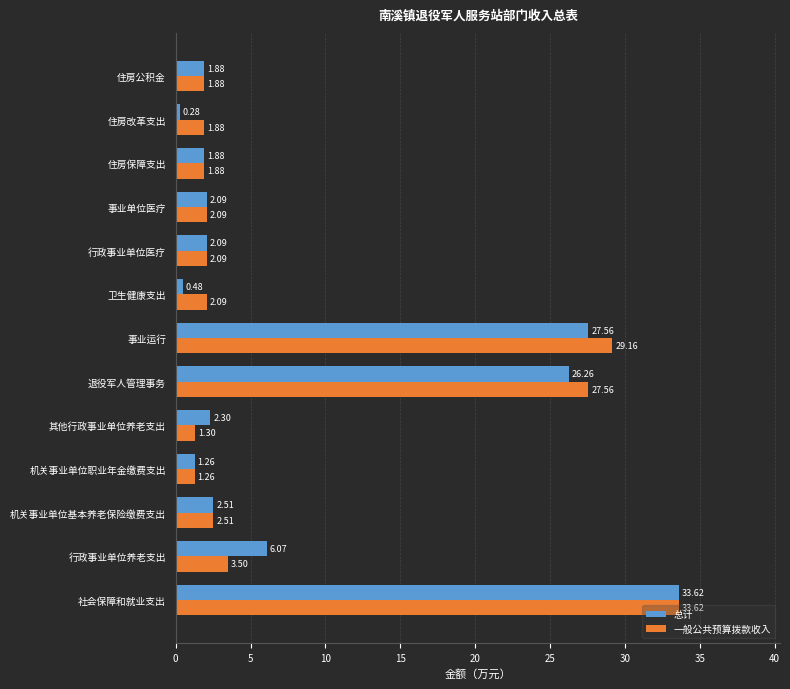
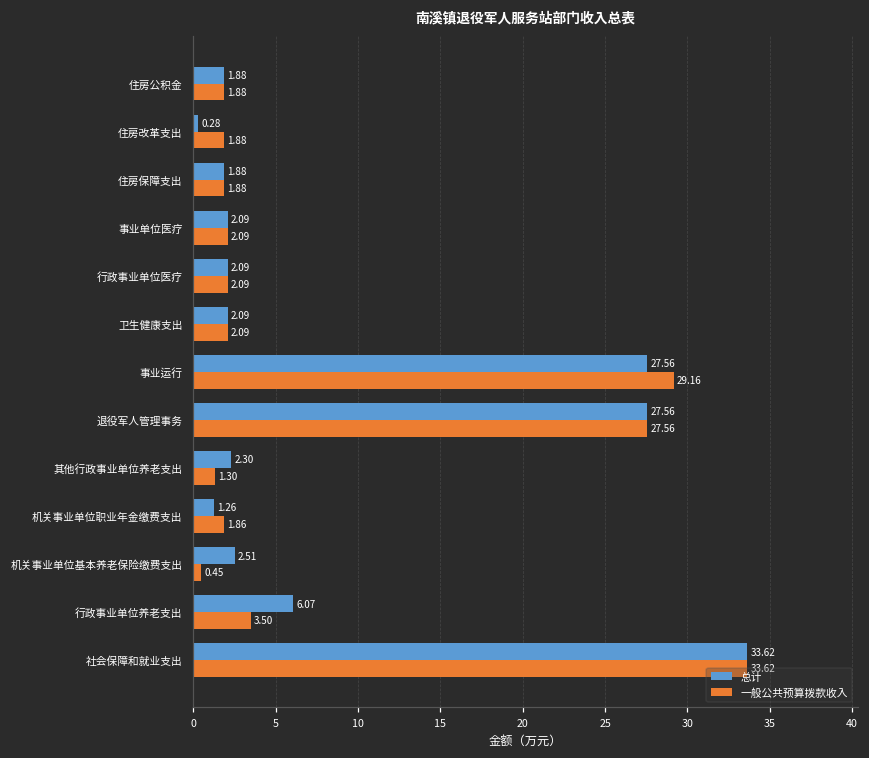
总计, 卫生健康支出: 0.48 -> 2.09
总计, 退役军人管理事务: 26.26 -> 27.56
一般公共预算拨款收入, 机关事业单位职业年金缴费支出: 1.26 -> 1.86
一般公共预算拨款收入, 机关事业单位基本养老保险缴费支出: 2.51 -> 0.45
